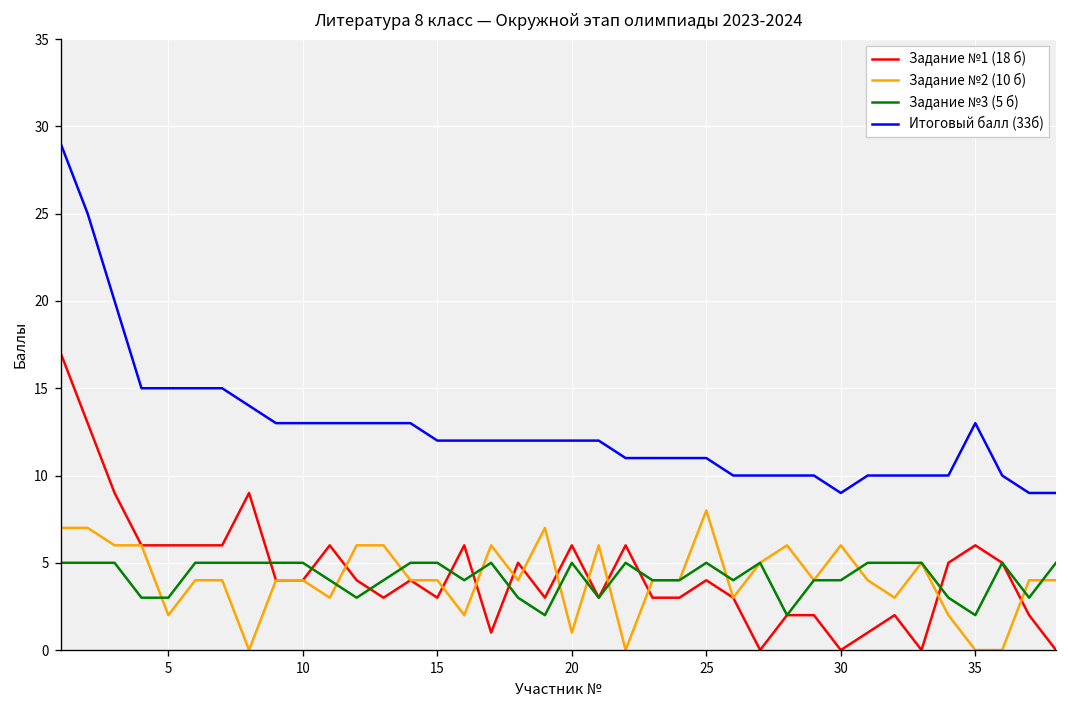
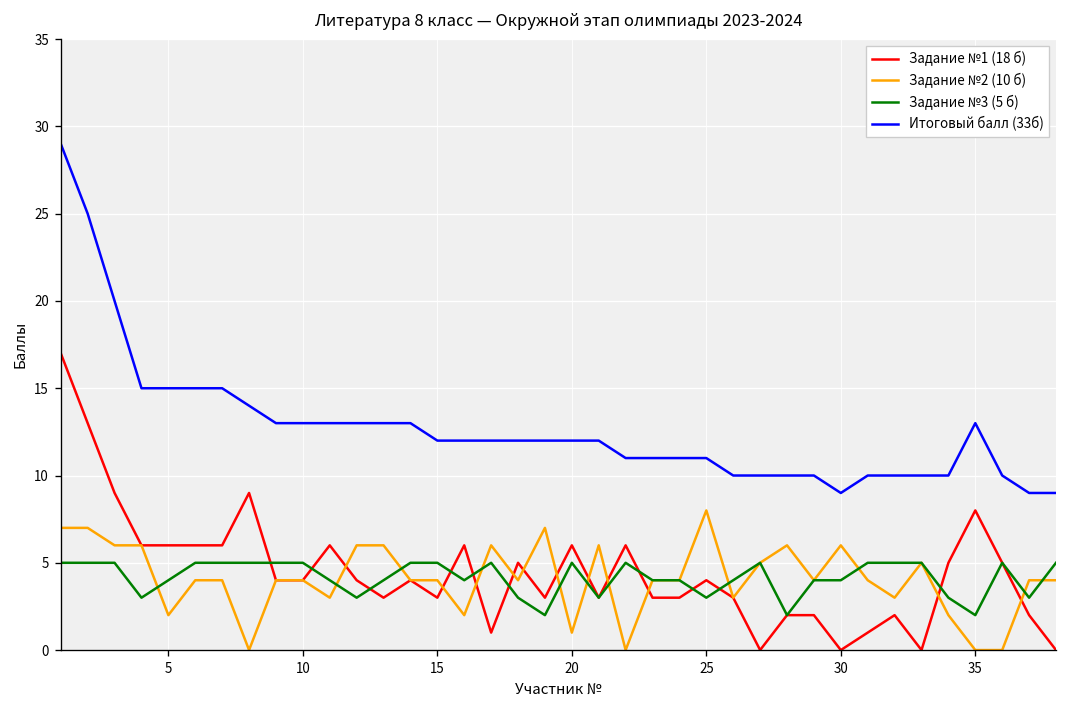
Задание №3 (5 б), 5: 3 -> 4
Задание №3 (5 б), 25: 5 -> 3
Задание №1 (18 б), 35: 6 -> 8
